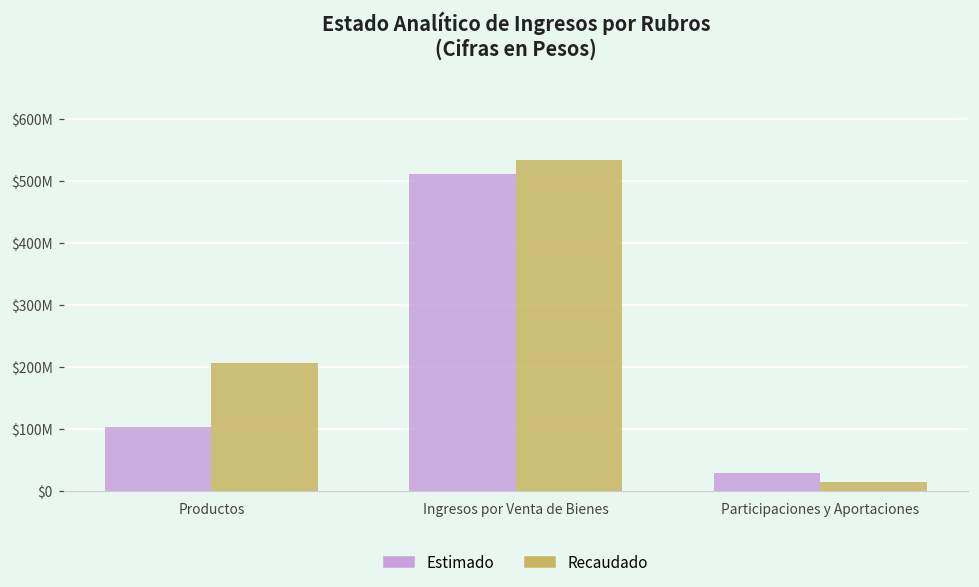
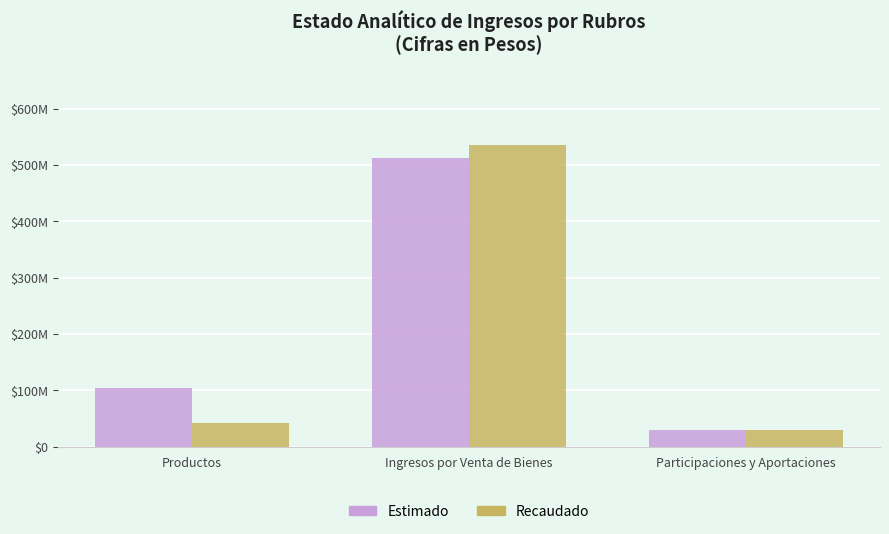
Recaudado, Productos: $210000000 -> $40000000
Recaudado, Participaciones y Aportaciones: $10000000 -> $30000000
